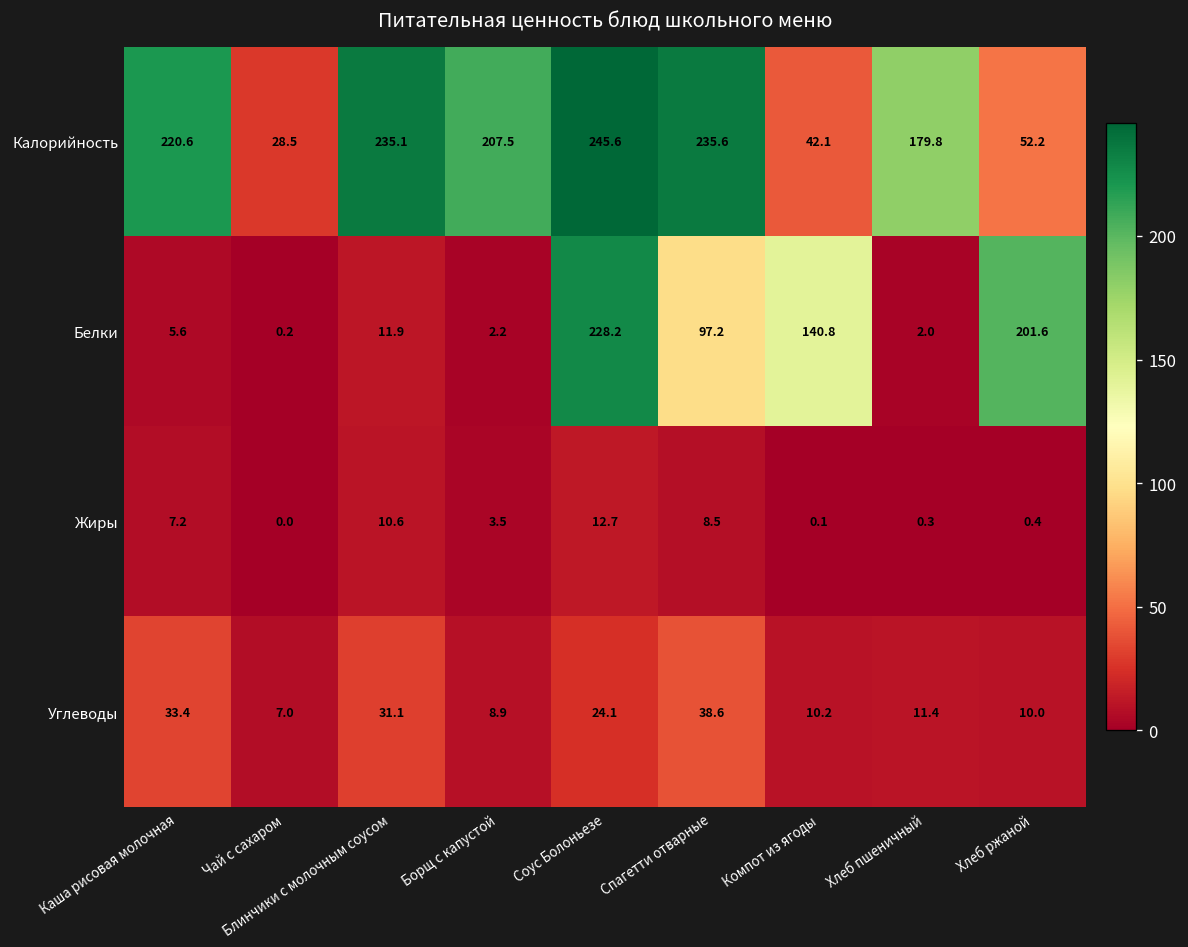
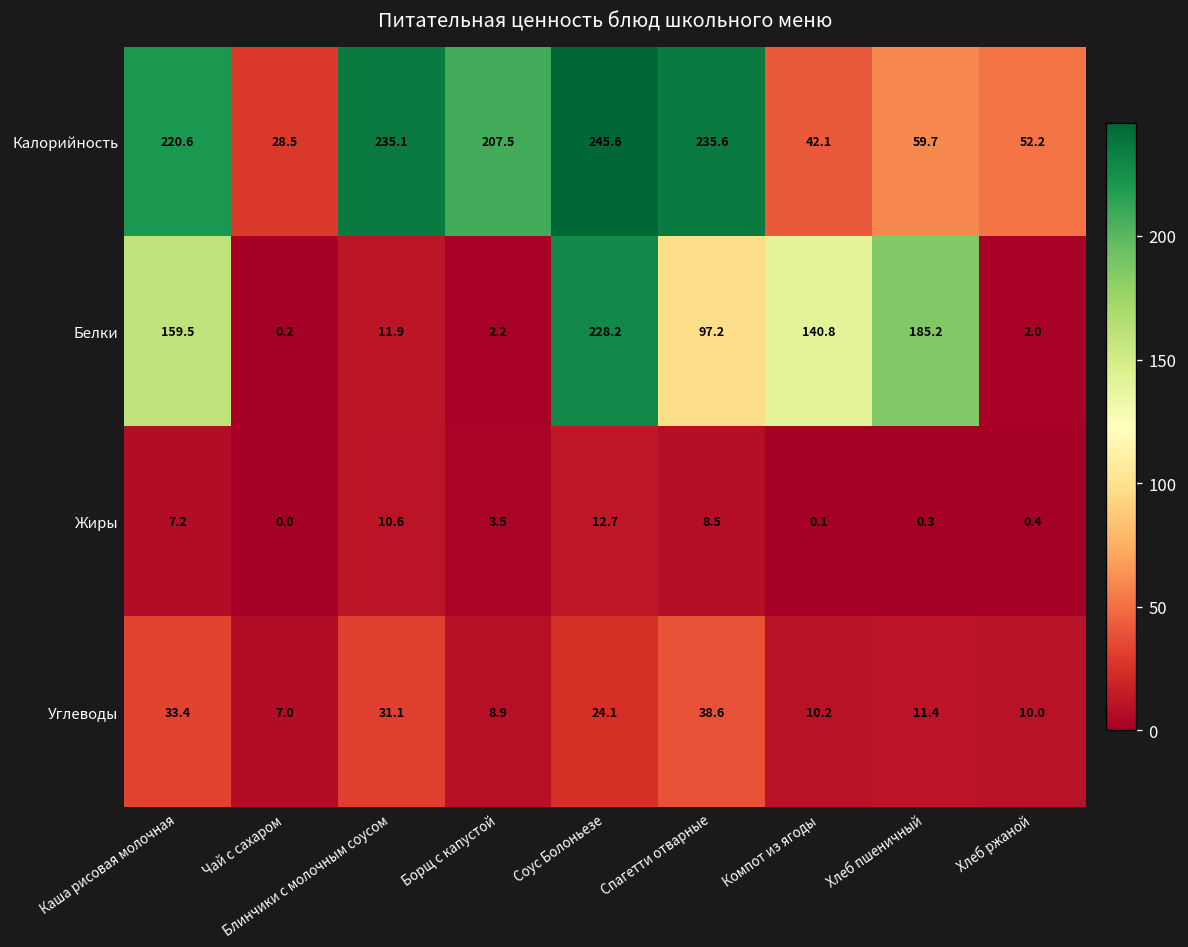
Калорийность, Хлеб пшеничный: 179.8 -> 59.7
Белки, Каша рисовая молочная: 5.6 -> 159.5
Белки, Хлеб пшеничный: 2.0 -> 185.2
Белки, Хлеб ржаной: 201.6 -> 2.0
